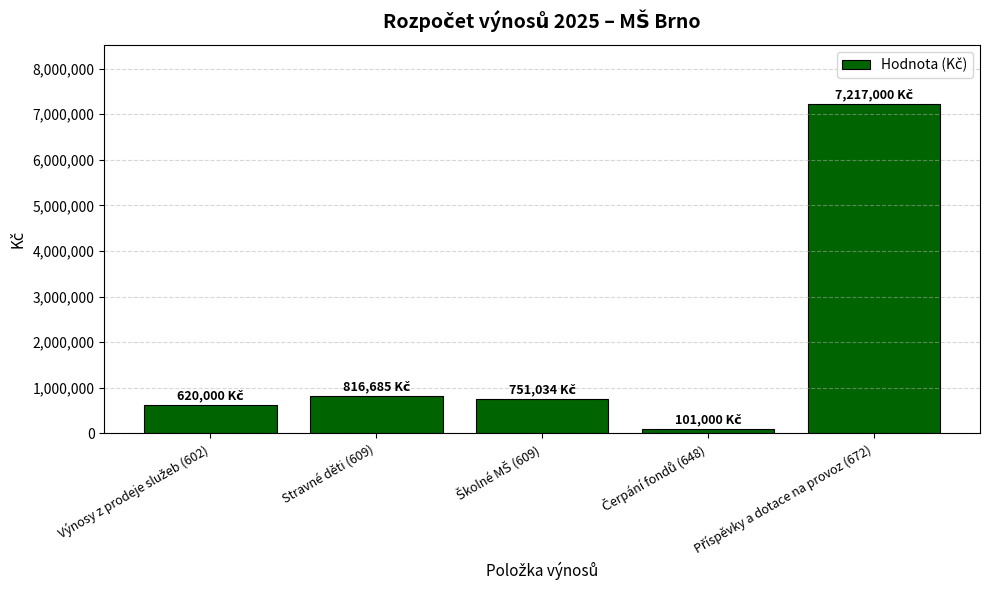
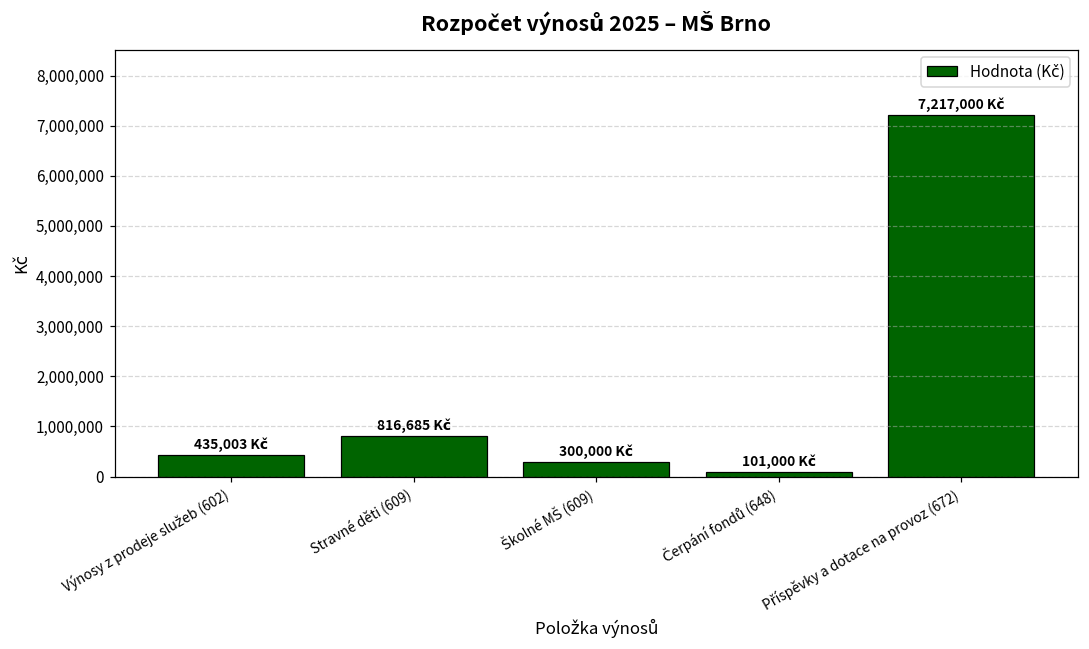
Výnosy z prodeje služeb (602): 620,000 -> 435,003
Školné MŠ (609): 751,034 -> 300,000
